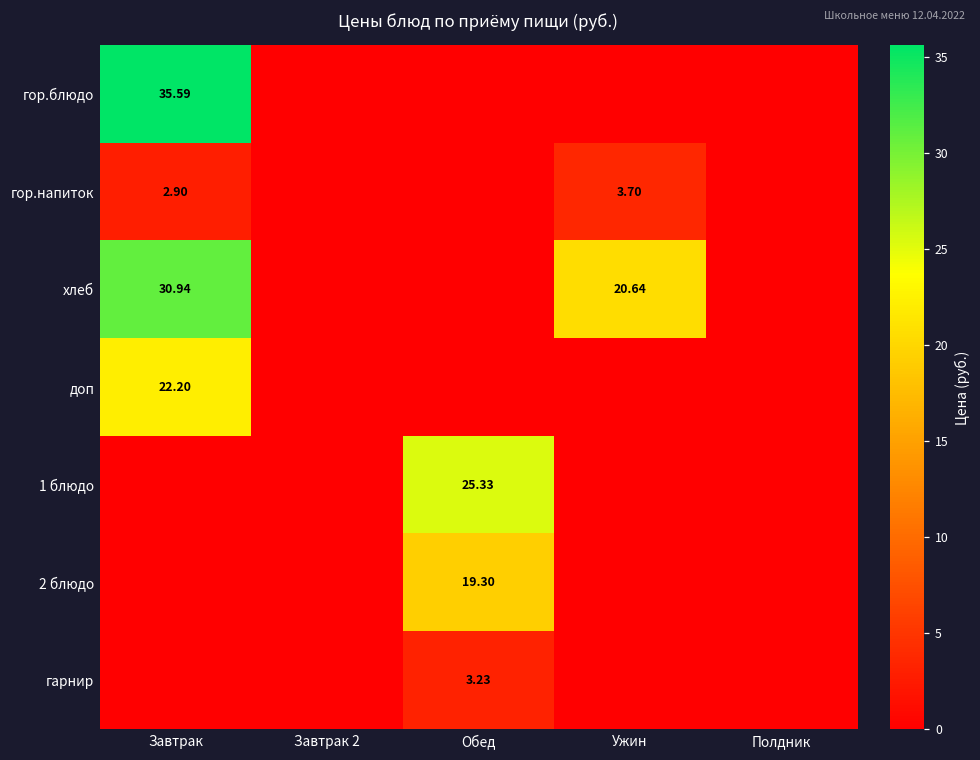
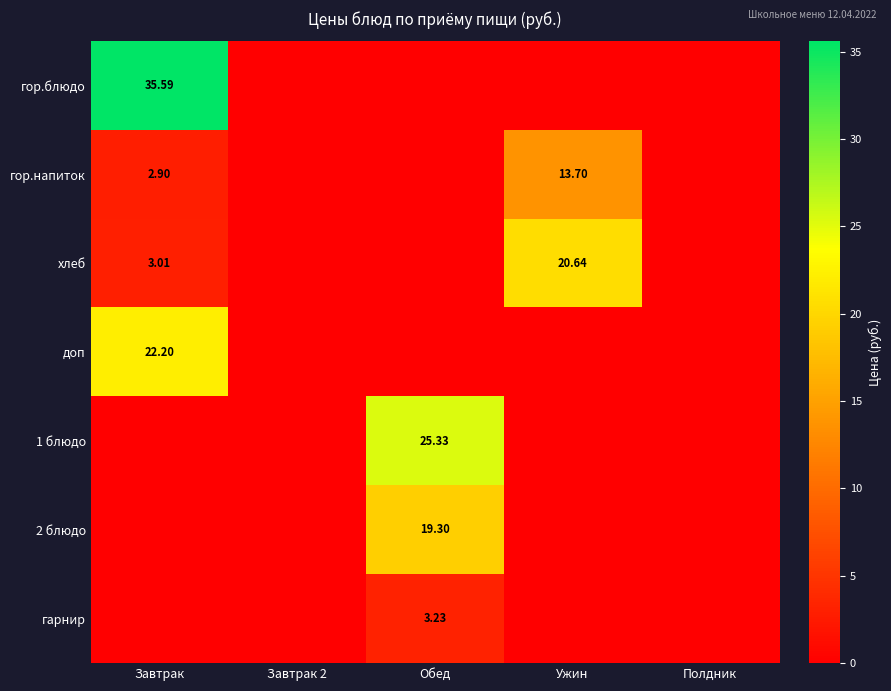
гор.напиток, Ужин: 3.70 -> 13.70
хлеб, Завтрак: 30.94 -> 3.01
